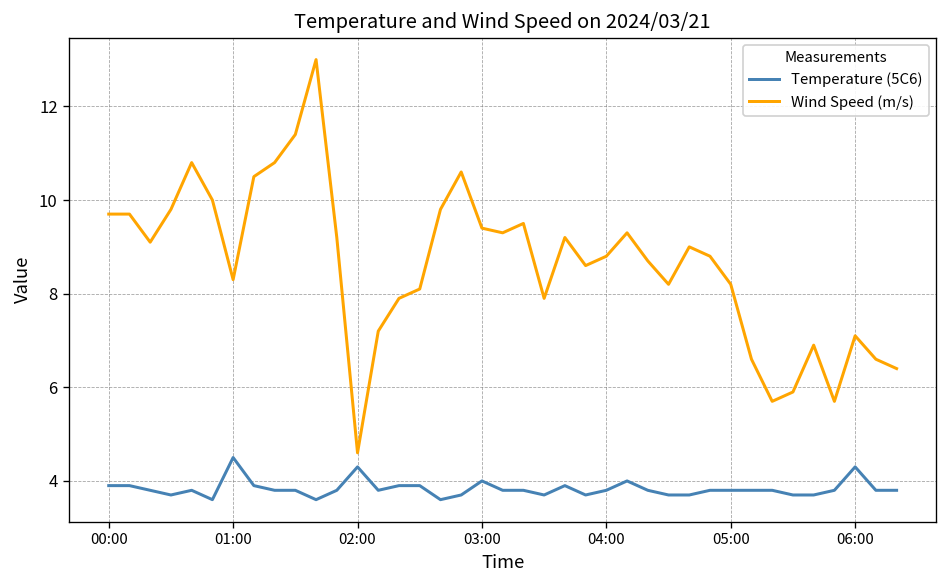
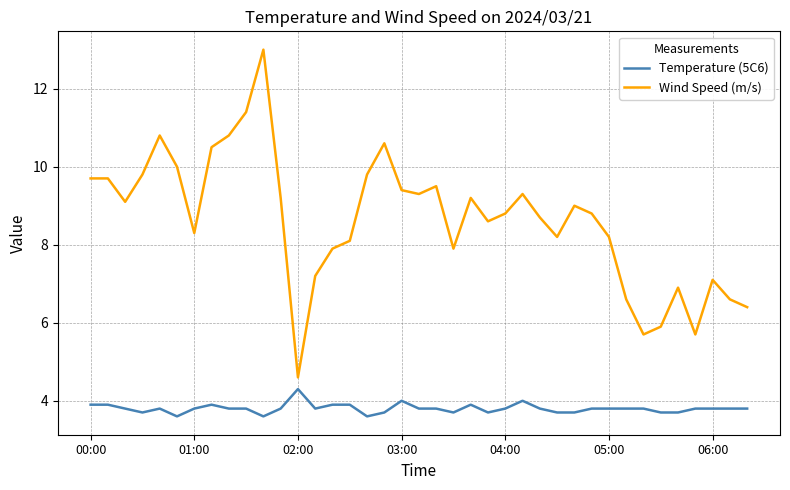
Temperature (5C6), 01:00: 4.5 -> 3.8
Temperature (5C6), 06:00: 4.3 -> 3.8
